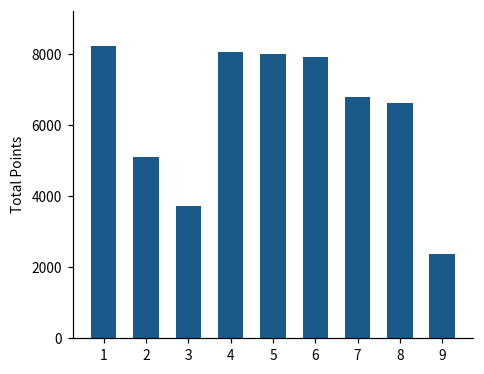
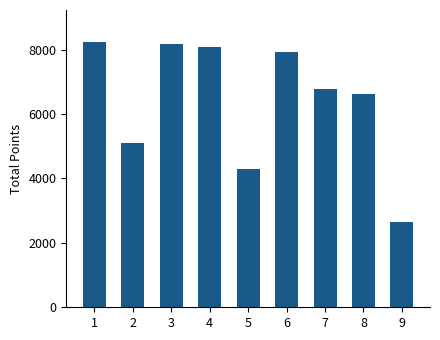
3: 3700 -> 8200
5: 8000 -> 4300
9: 2400 -> 2600
